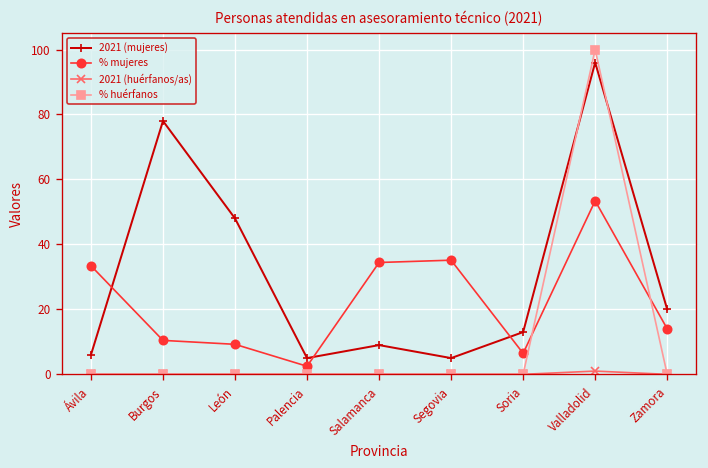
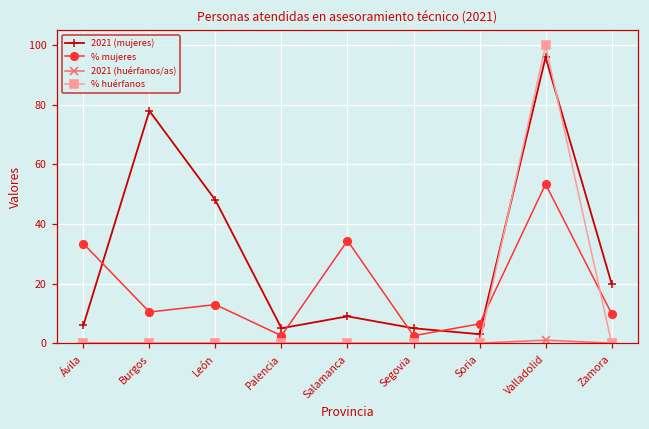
% mujeres, León: 9 -> 13
% mujeres, Segovia: 35 -> 2
2021 (mujeres), Soria: 13 -> 3
% mujeres, Zamora: 14 -> 10
